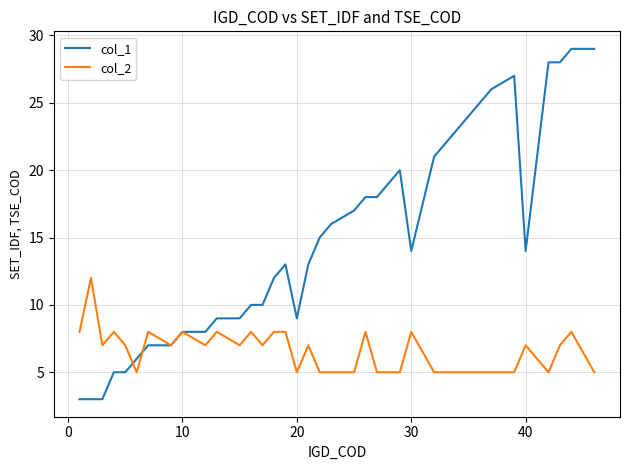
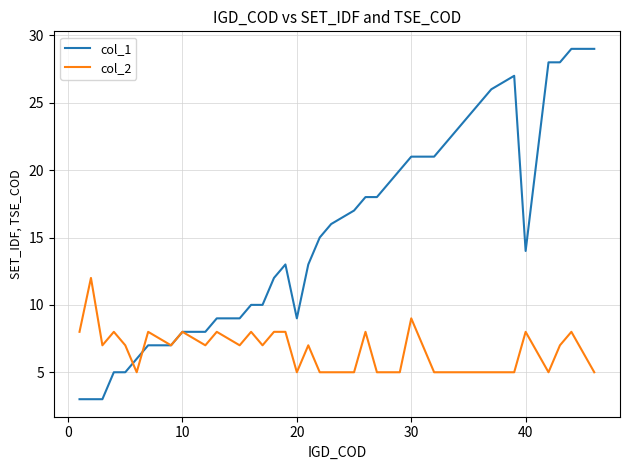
col_1, 30: 14 -> 21
col_2, 30: 8 -> 9
col_2, 40: 7 -> 8
